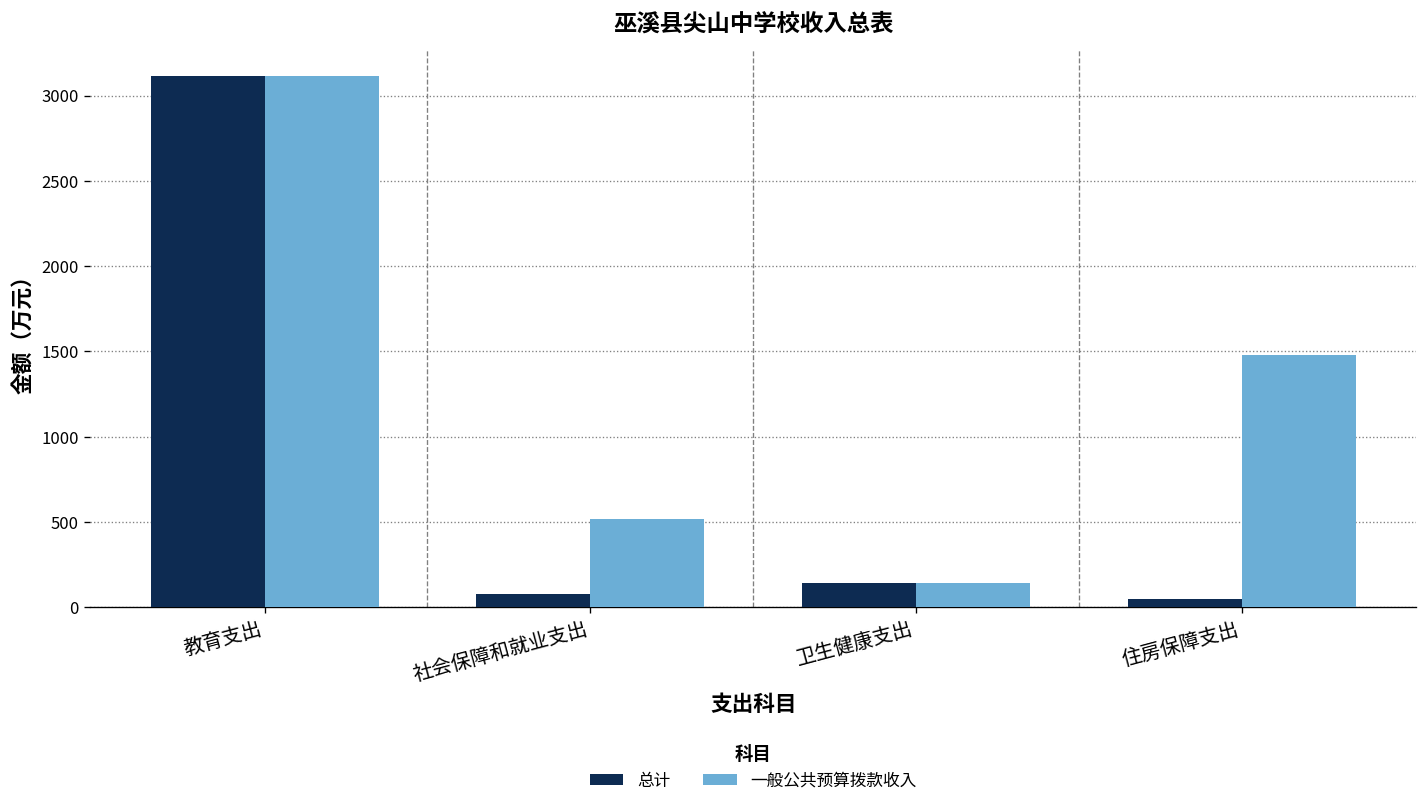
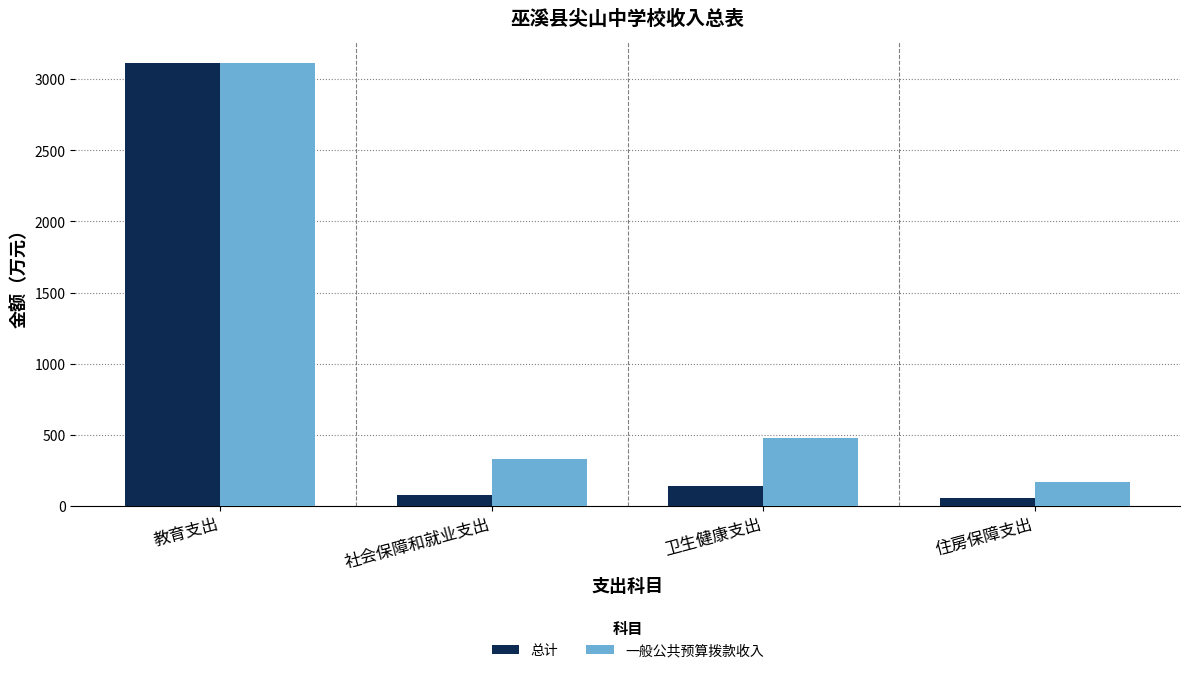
一般公共预算拨款收入, 社会保障和就业支出: 520 -> 330
一般公共预算拨款收入, 卫生健康支出: 140 -> 480
一般公共预算拨款收入, 住房保障支出: 1480 -> 170
